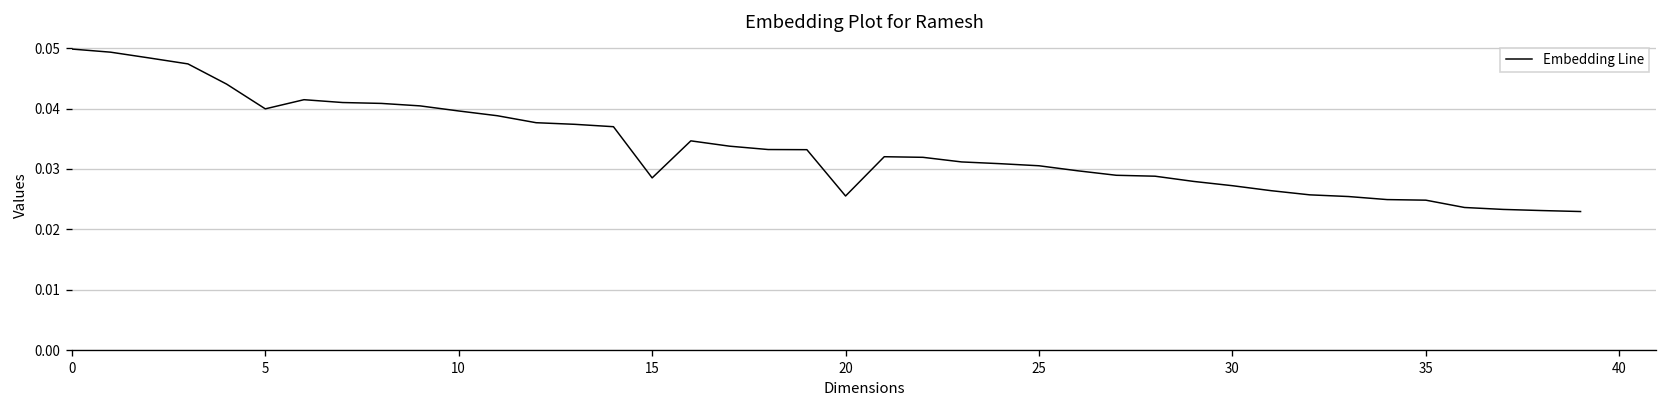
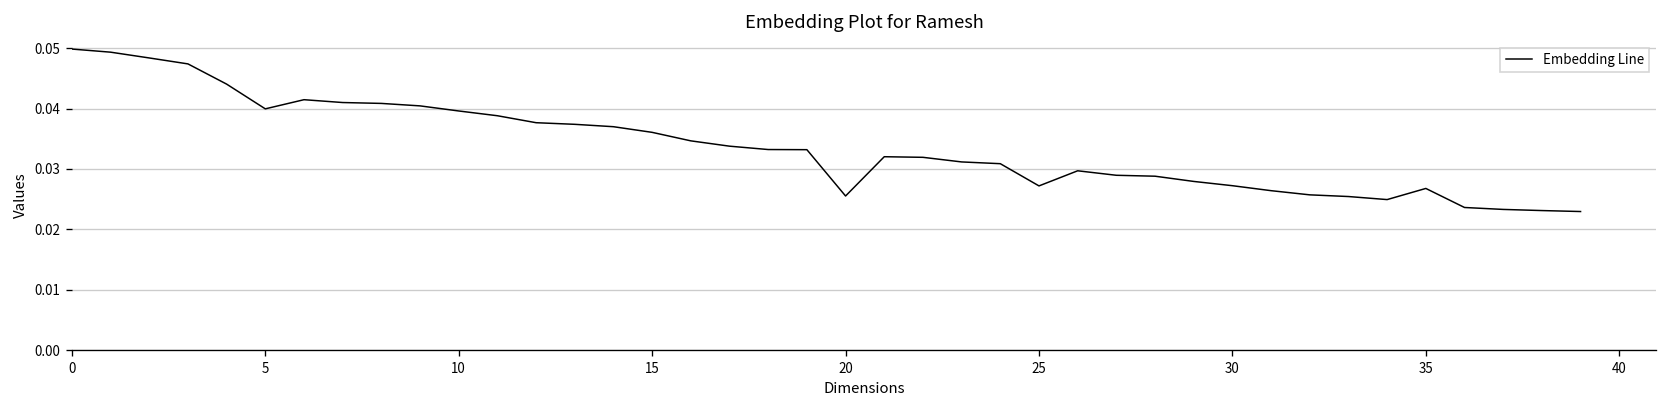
15: 0.029 -> 0.036
25: 0.031 -> 0.027
35: 0.025 -> 0.027
